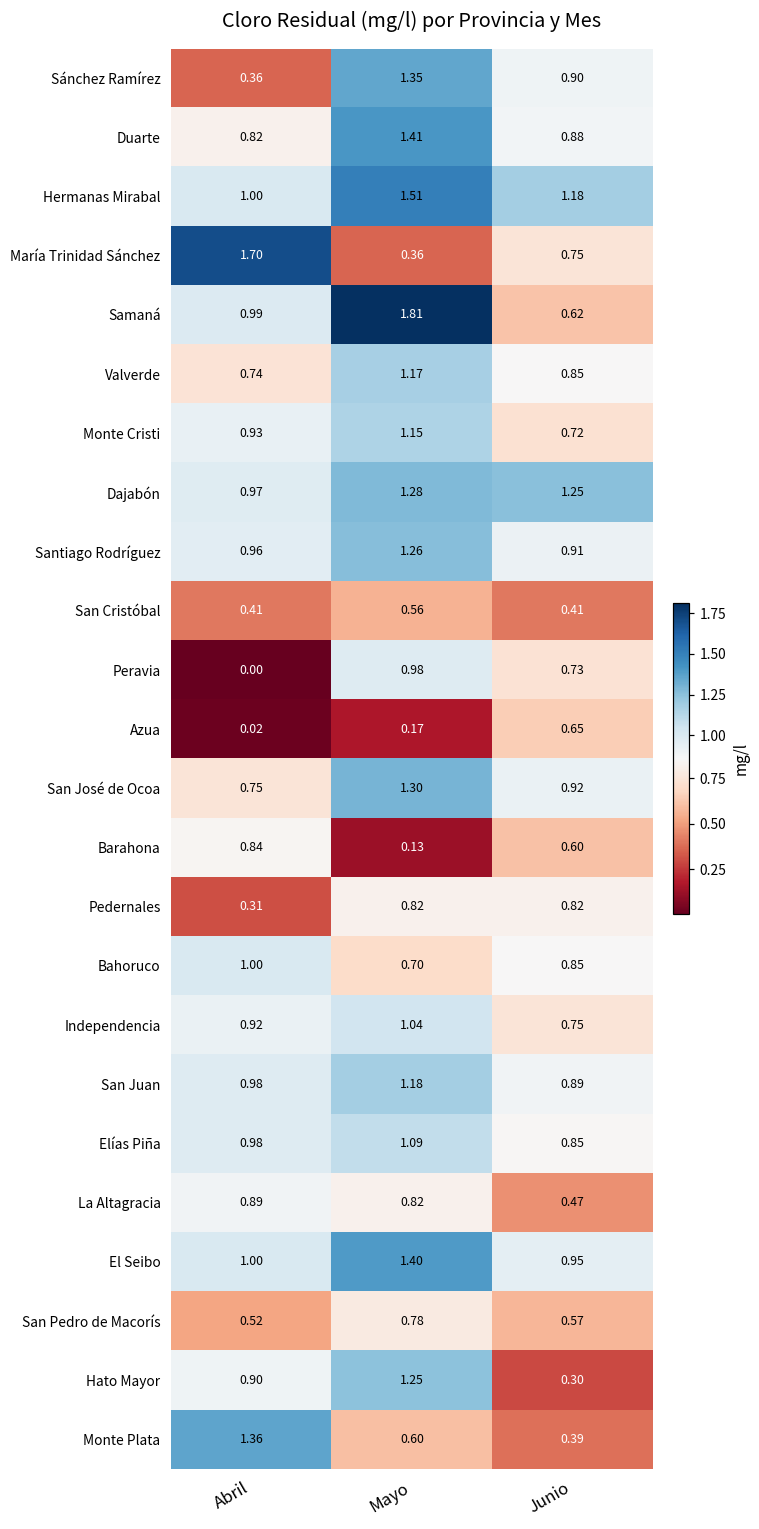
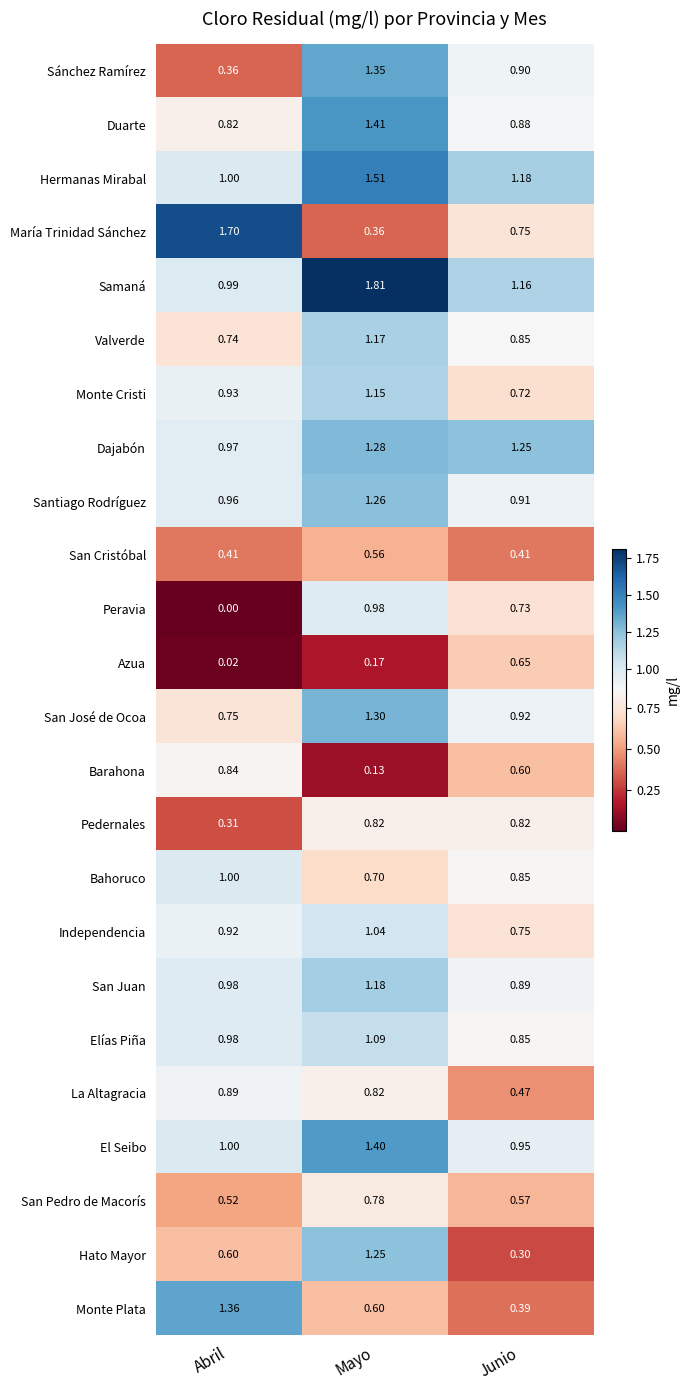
Samaná, Junio: 0.62 -> 1.16
Hato Mayor, Abril: 0.90 -> 0.60
